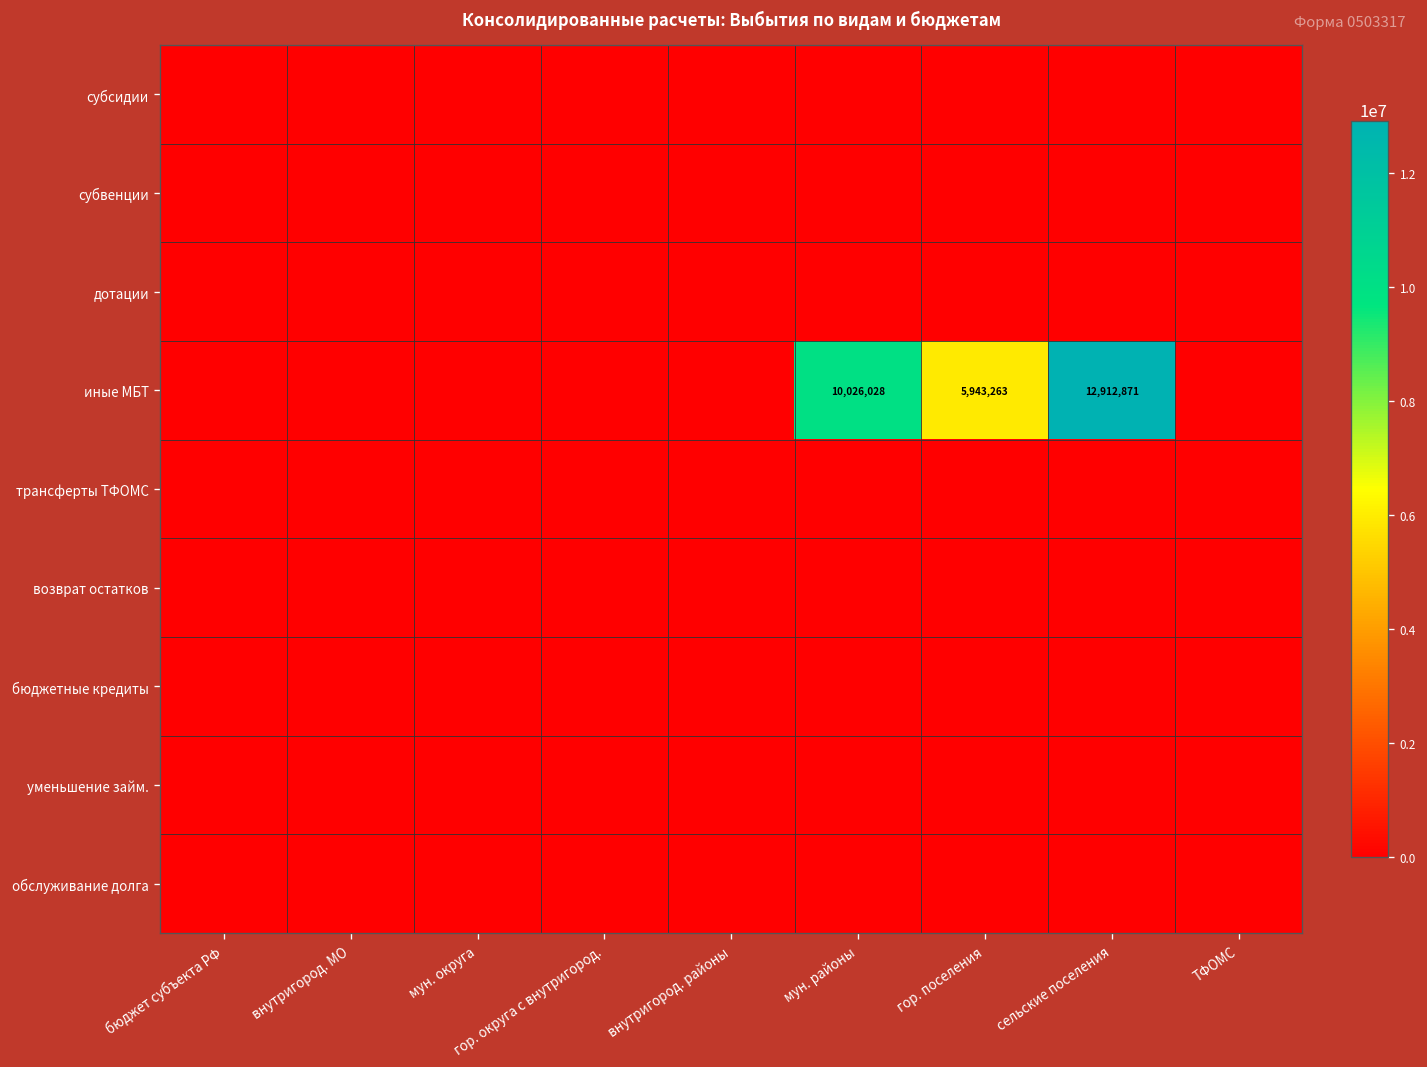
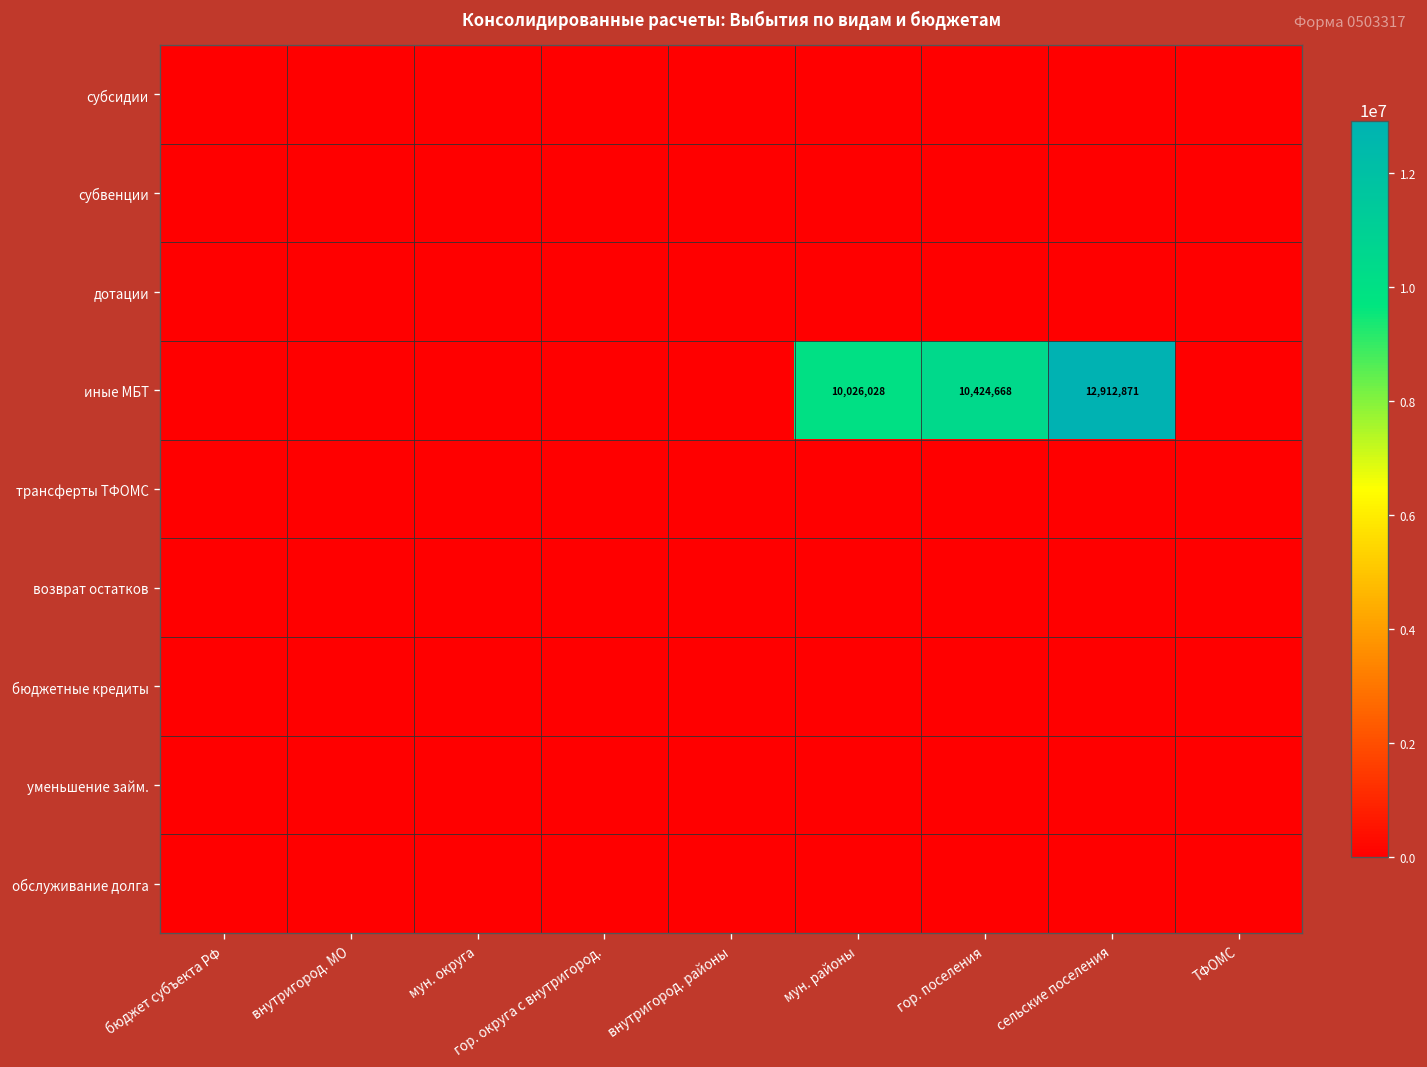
иные МБТ, гор. поселения: 5,943,263 -> 10,424,668
